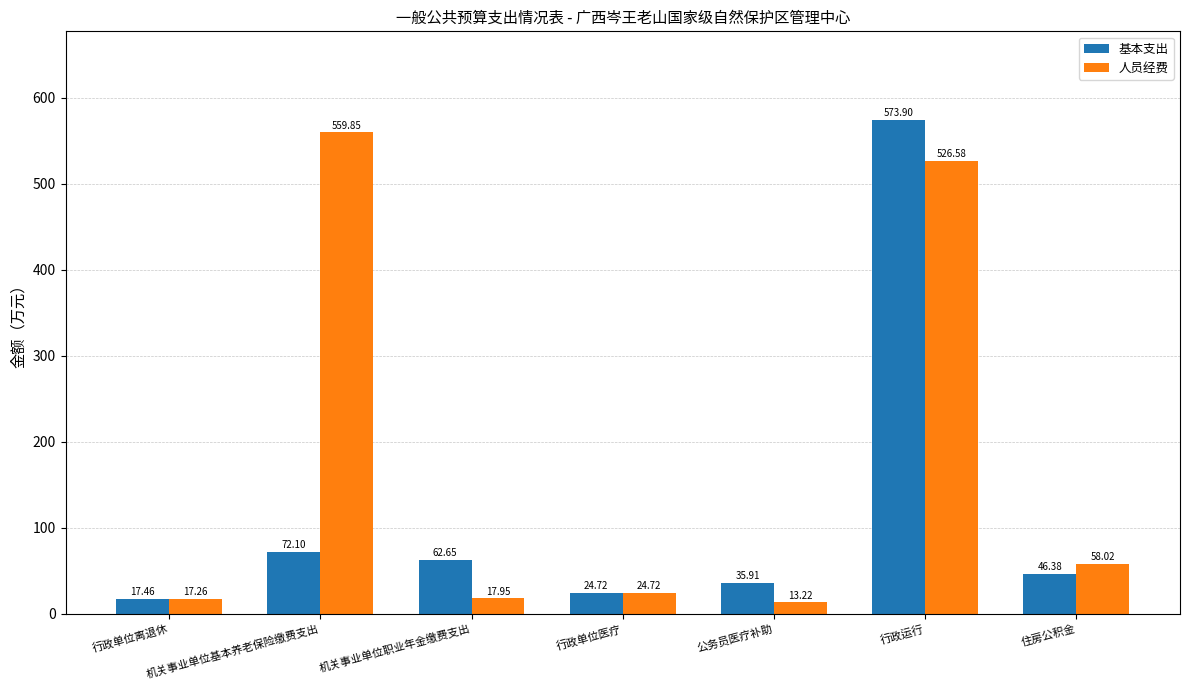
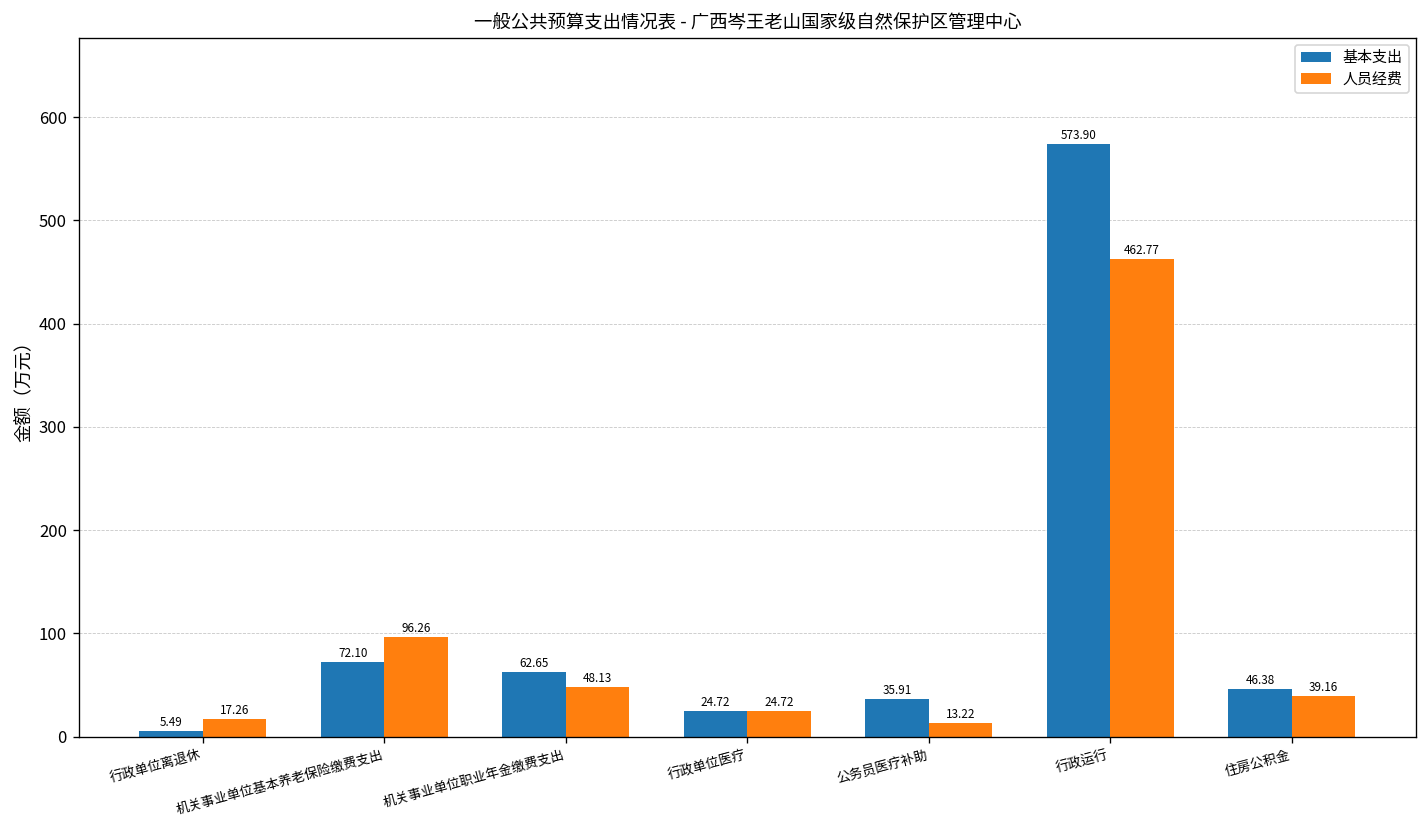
基本支出, 行政单位离退休: 17.46 -> 5.49
人员经费, 机关事业单位基本养老保险缴费支出: 559.85 -> 96.26
人员经费, 机关事业单位职业年金缴费支出: 17.95 -> 48.13
人员经费, 行政运行: 526.58 -> 462.77
人员经费, 住房公积金: 58.02 -> 39.16
